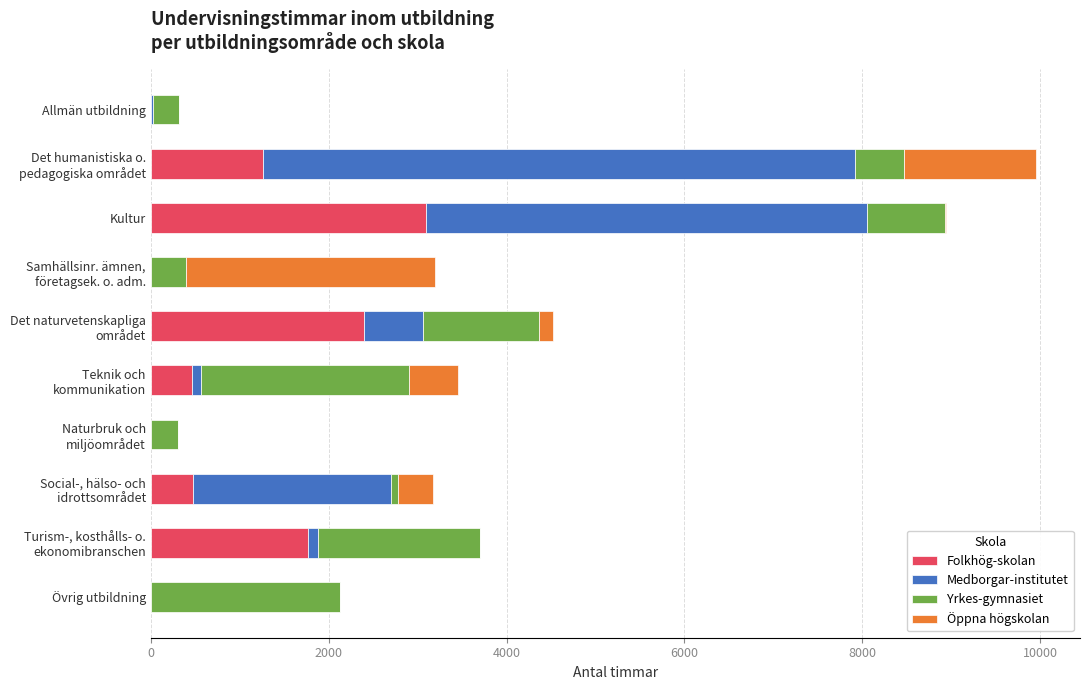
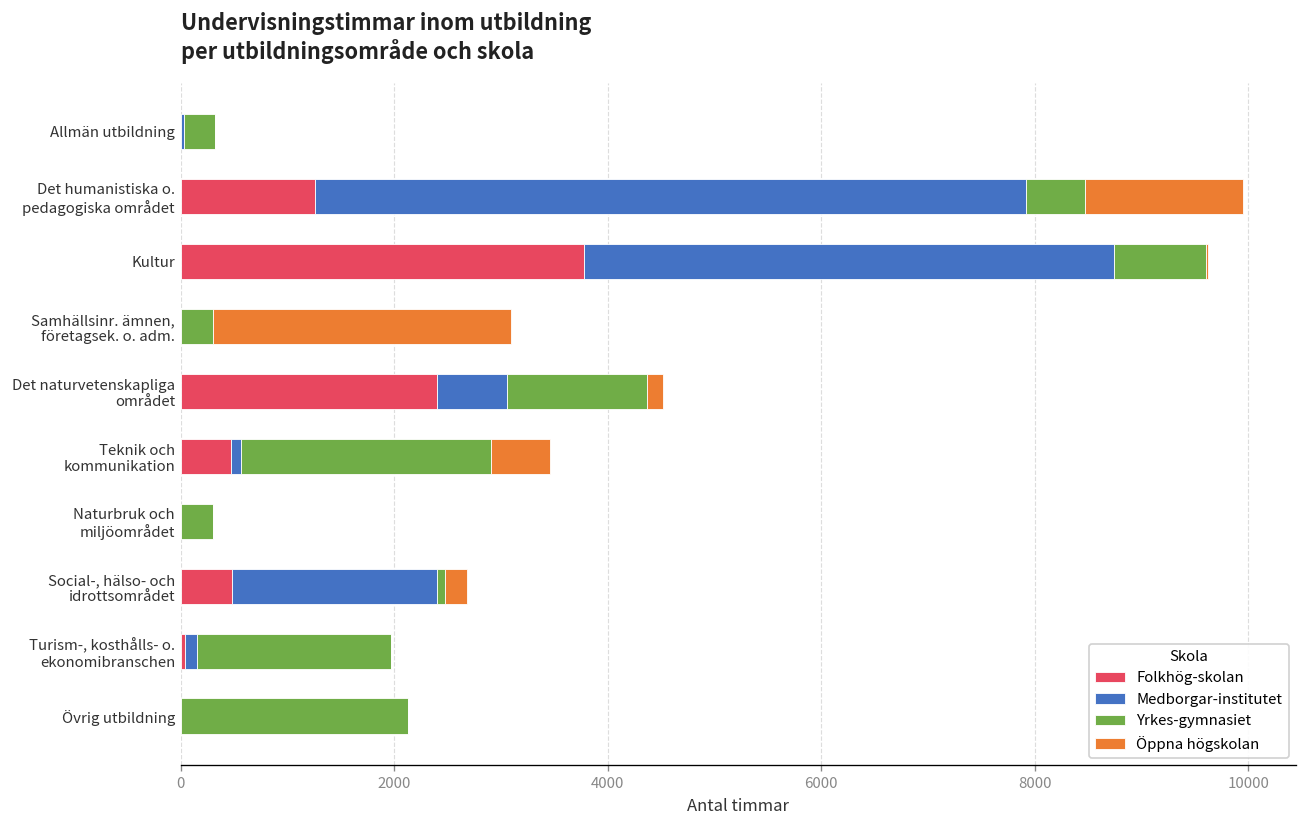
Folkhög-skolan, Kultur: 3100 -> 3800
Yrkes-gymnasiet, Samhällsinr. ämnen, företagsek. o. adm.: 400 -> 300
Medborgar-institutet, Social-, hälso- och idrottsområdet: 2200 -> 1900
Öppna högskolan, Social-, hälso- och idrottsområdet: 400 -> 200
Folkhög-skolan, Turism-, kosthålls- o. ekonomibranschen: 1800 -> 0
